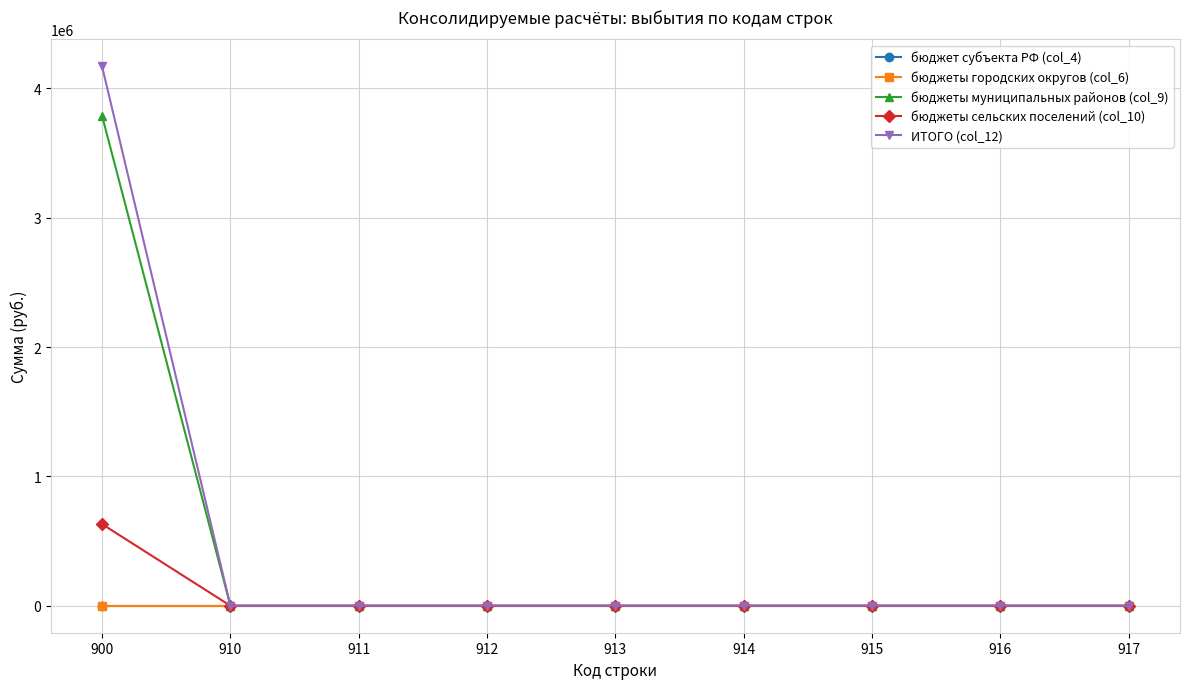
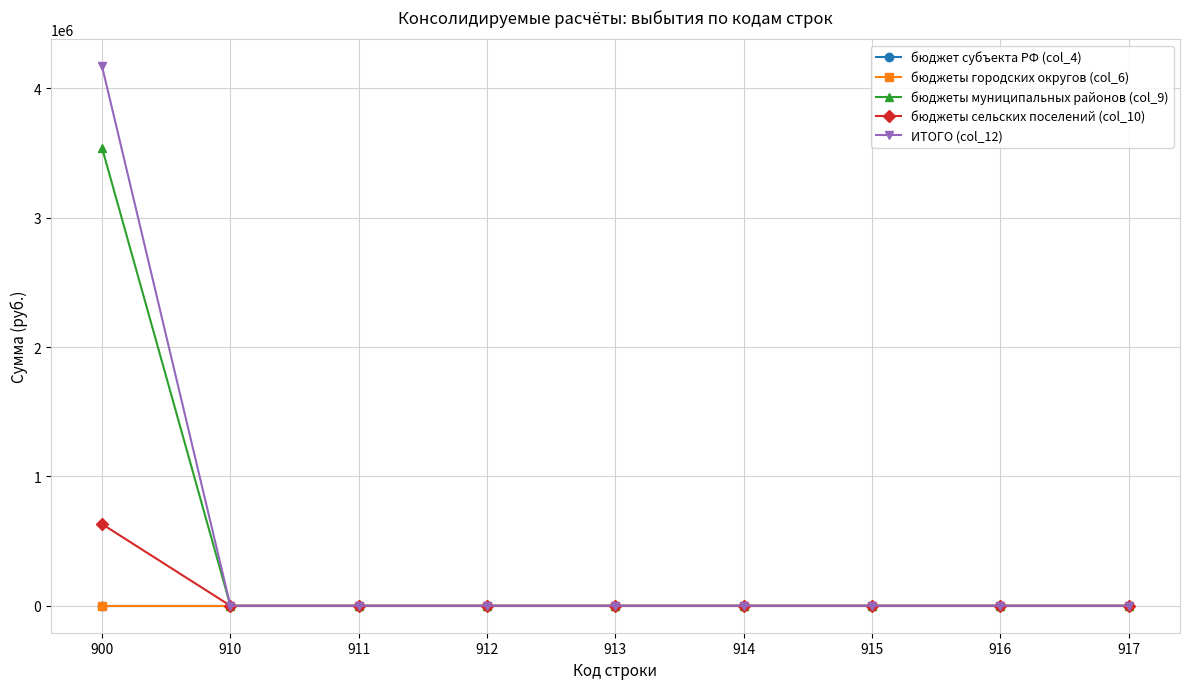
бюджеты муниципальных районов (col_9), 900: 3790000 -> 3540000
